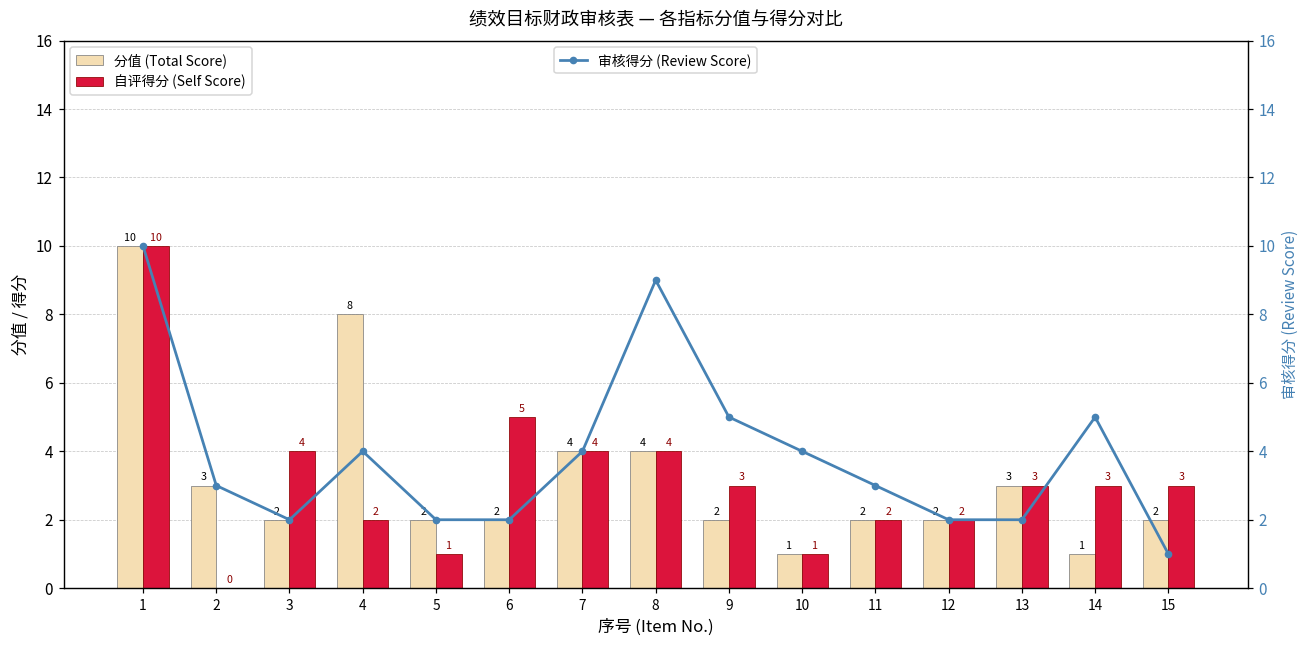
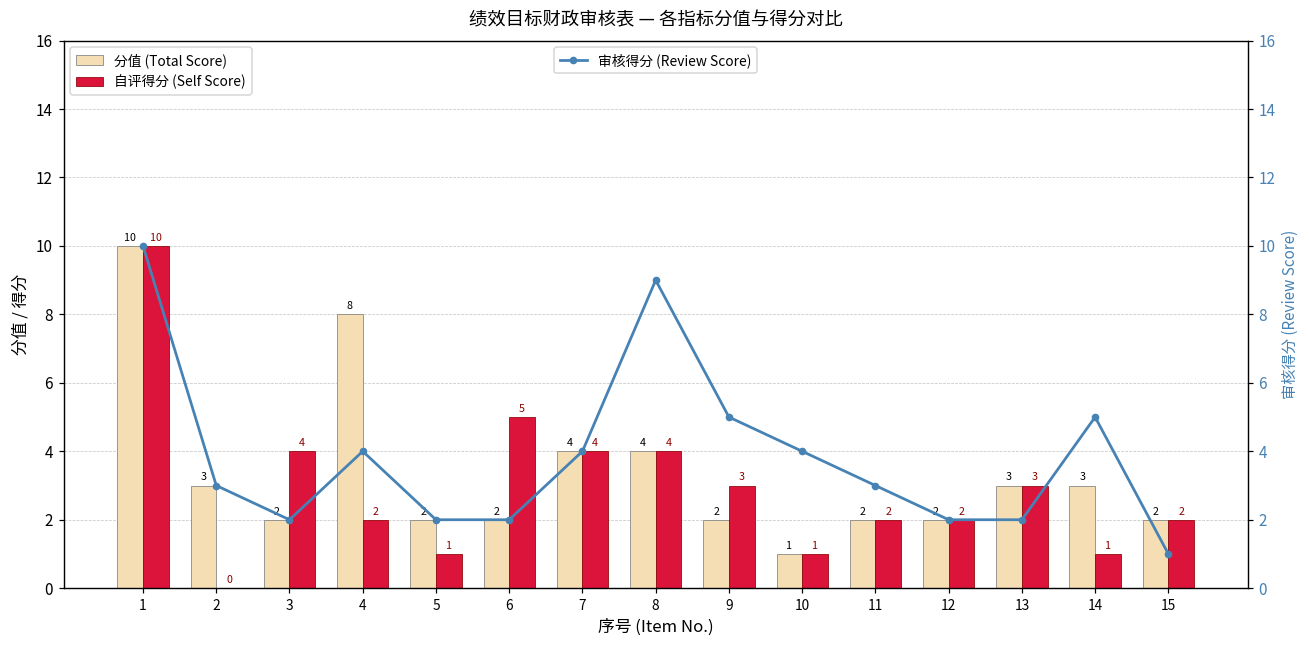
分值 (Total Score), 14: 1 -> 3
自评得分 (Self Score), 14: 3 -> 1
自评得分 (Self Score), 15: 3 -> 2
